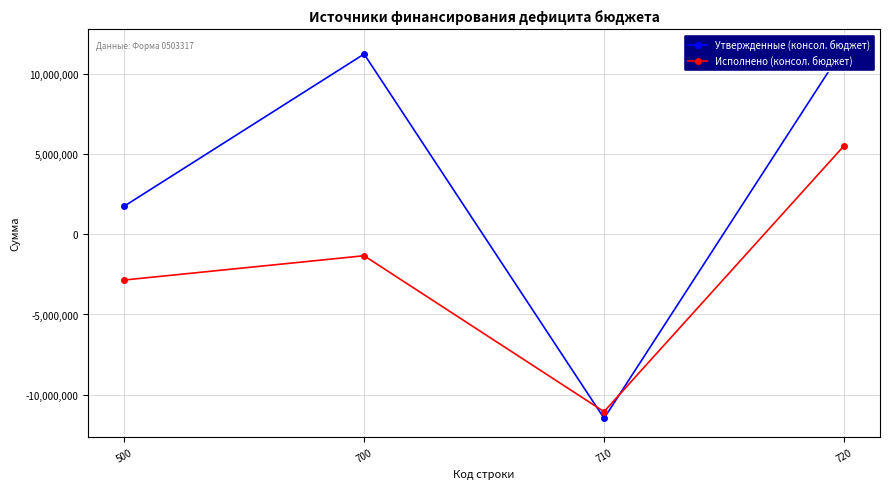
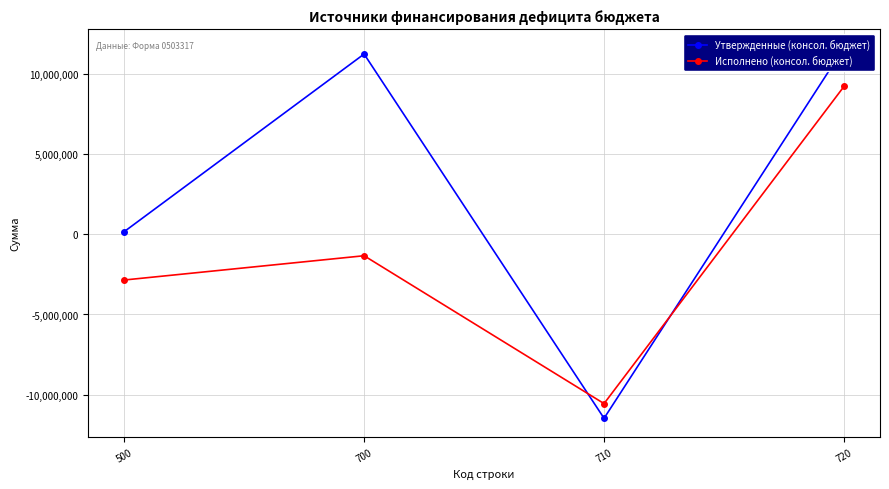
Утвержденные (консол. бюджет), 500: 1,700,000 -> 200,000
Исполнено (консол. бюджет), 710: -11,100,000 -> -10,600,000
Исполнено (консол. бюджет), 720: 5,500,000 -> 9,200,000
